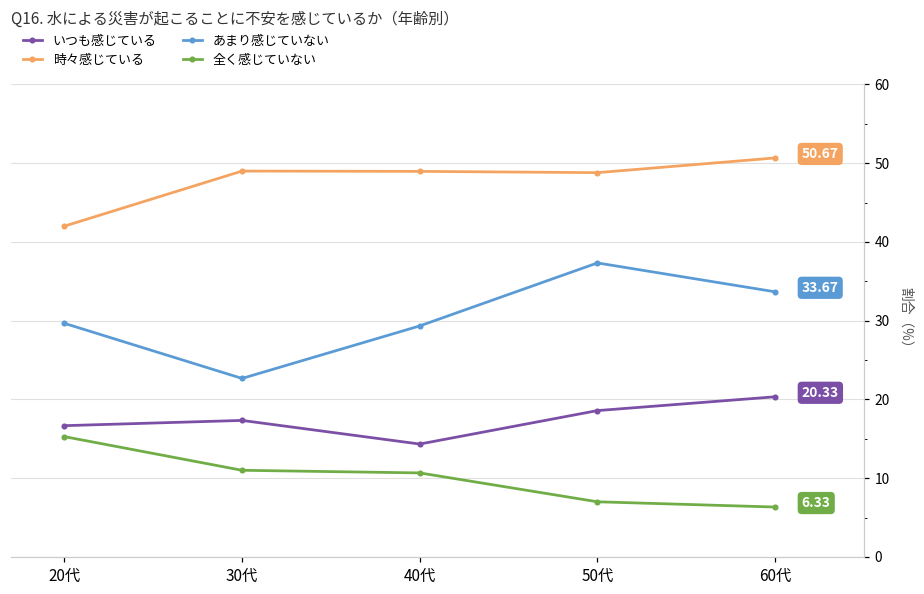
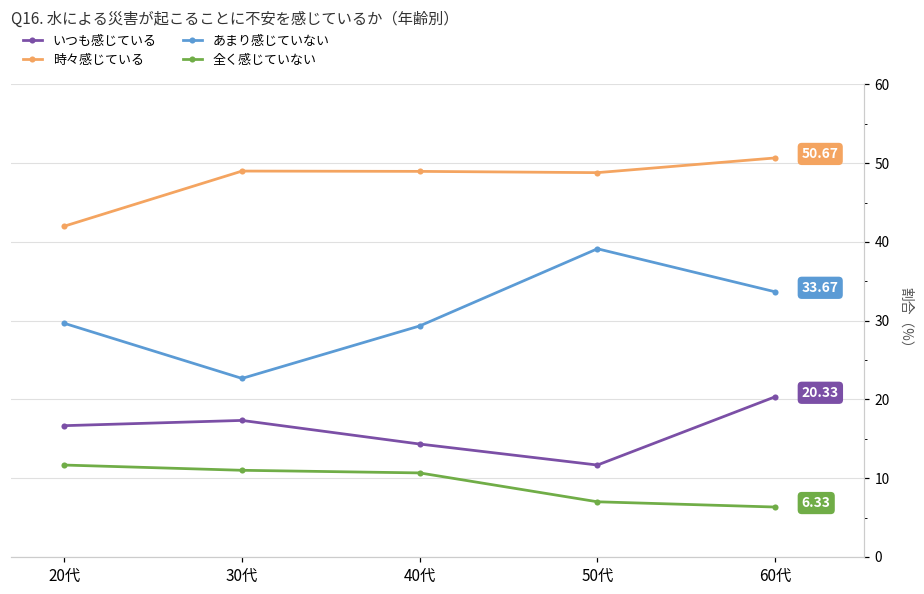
全く感じていない, 20代: 15 -> 12
いつも感じている, 50代: 19 -> 12
あまり感じていない, 50代: 37 -> 39
